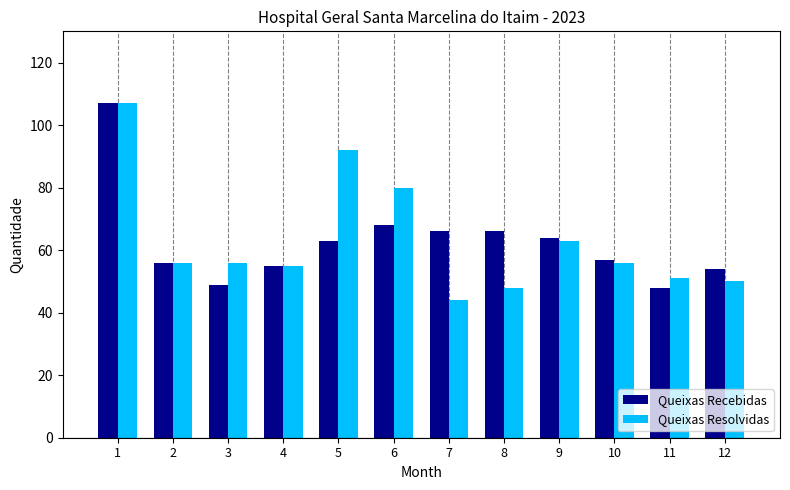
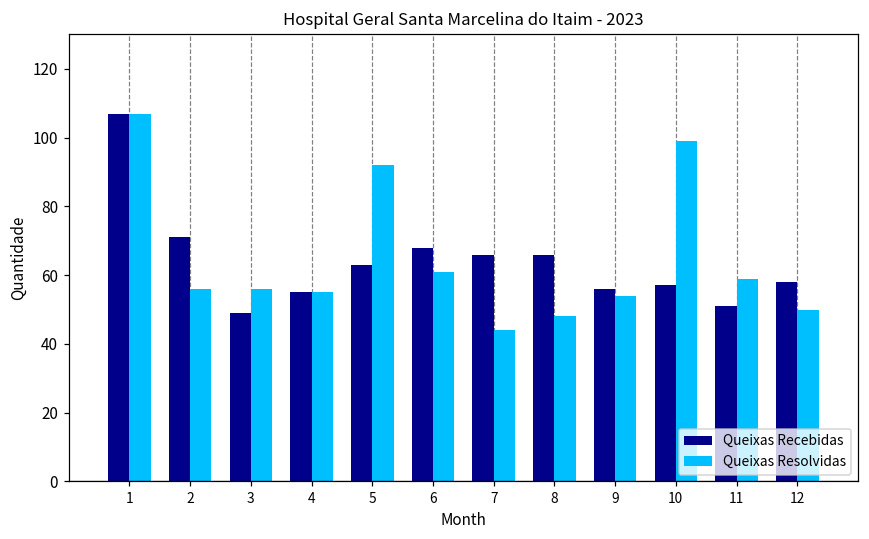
Queixas Recebidas, 2: 56 -> 71
Queixas Resolvidas, 6: 80 -> 61
Queixas Recebidas, 9: 64 -> 56
Queixas Resolvidas, 9: 63 -> 54
Queixas Resolvidas, 10: 56 -> 99
Queixas Recebidas, 11: 48 -> 51
Queixas Resolvidas, 11: 51 -> 59
Queixas Recebidas, 12: 54 -> 58
